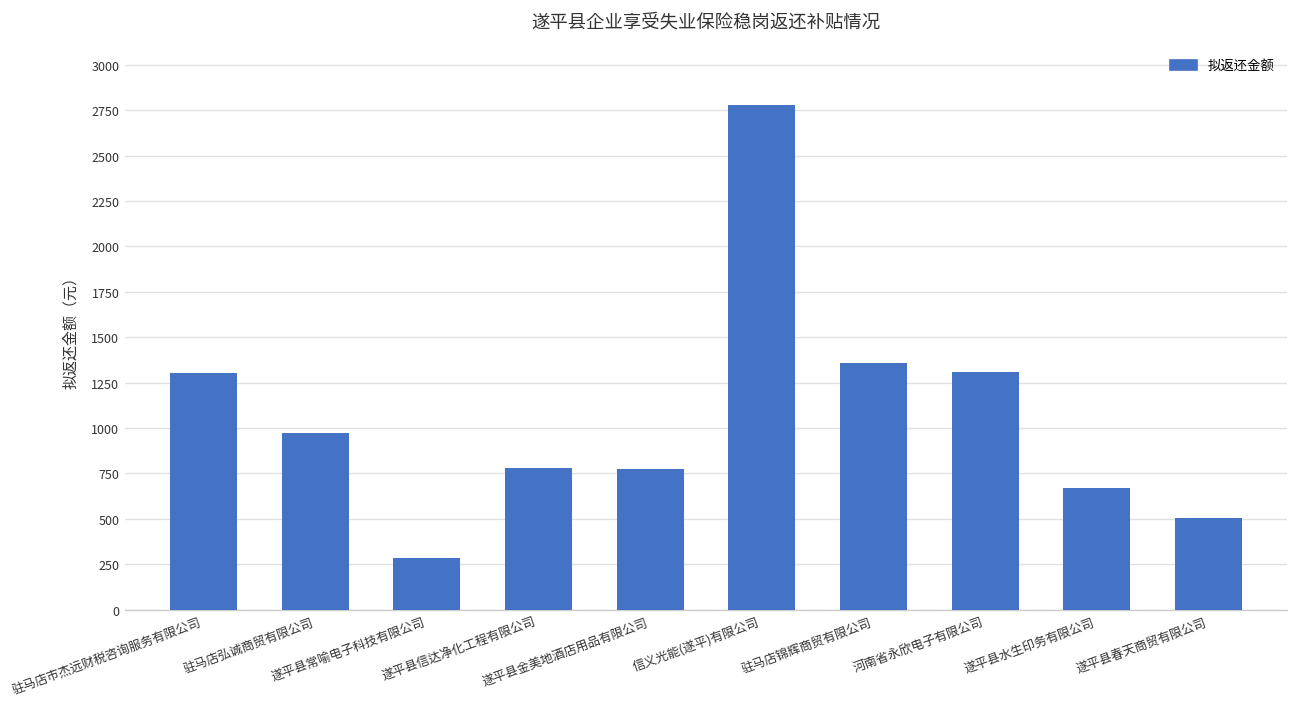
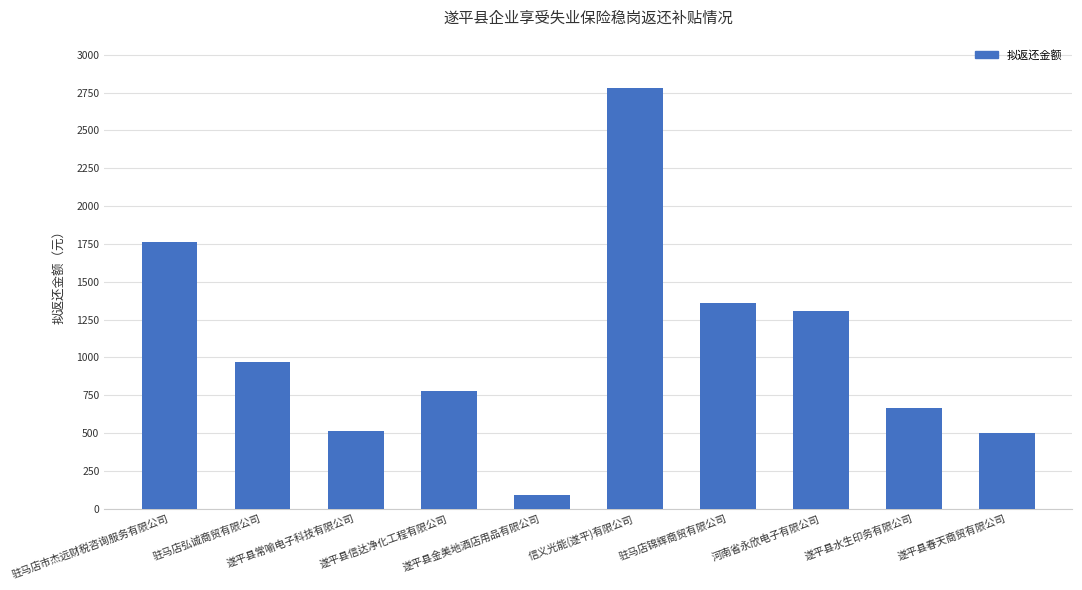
驻马店市杰远财税咨询服务有限公司: 1300 -> 1760
遂平县常喻电子科技有限公司: 290 -> 520
遂平县金美地酒店用品有限公司: 770 -> 90
